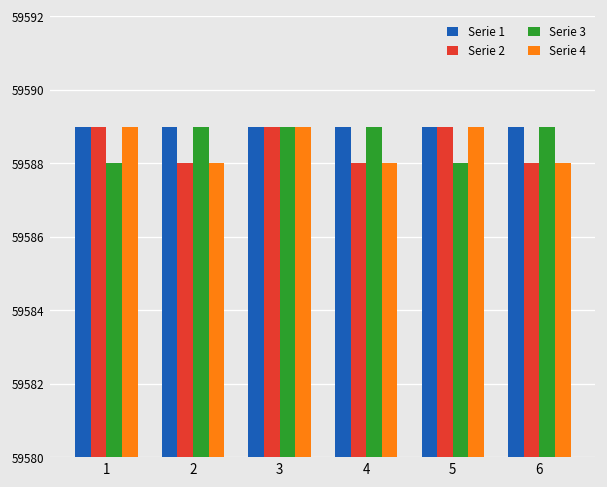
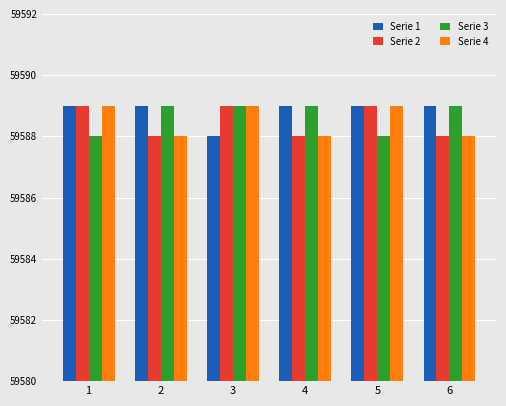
Serie 1, 3: 59589 -> 59588
